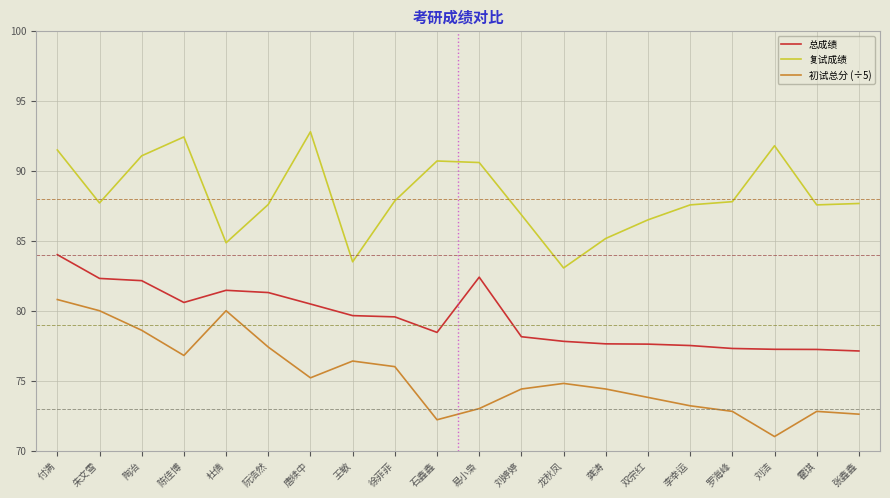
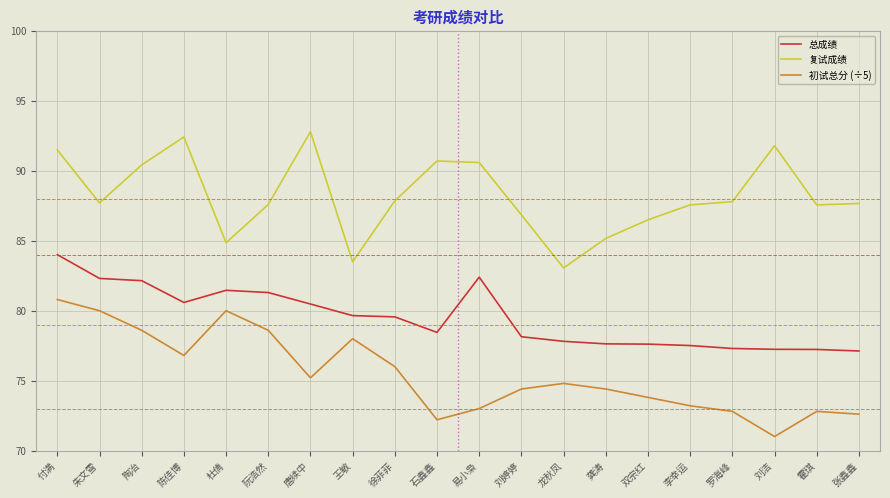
复试成绩, 陶冶: 91.1 -> 90.4
初试总分 (÷5), 阮浩然: 77.4 -> 78.6
初试总分 (÷5), 王敏: 76.4 -> 78.0
